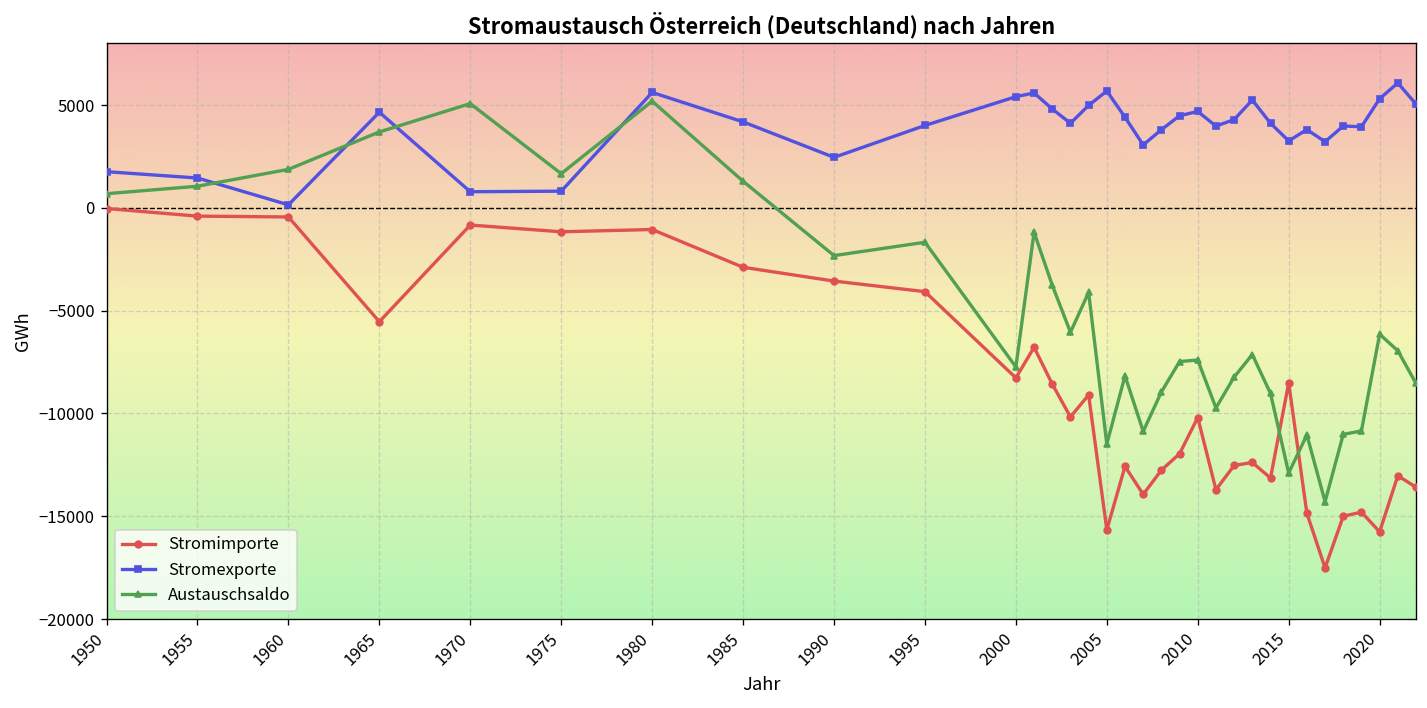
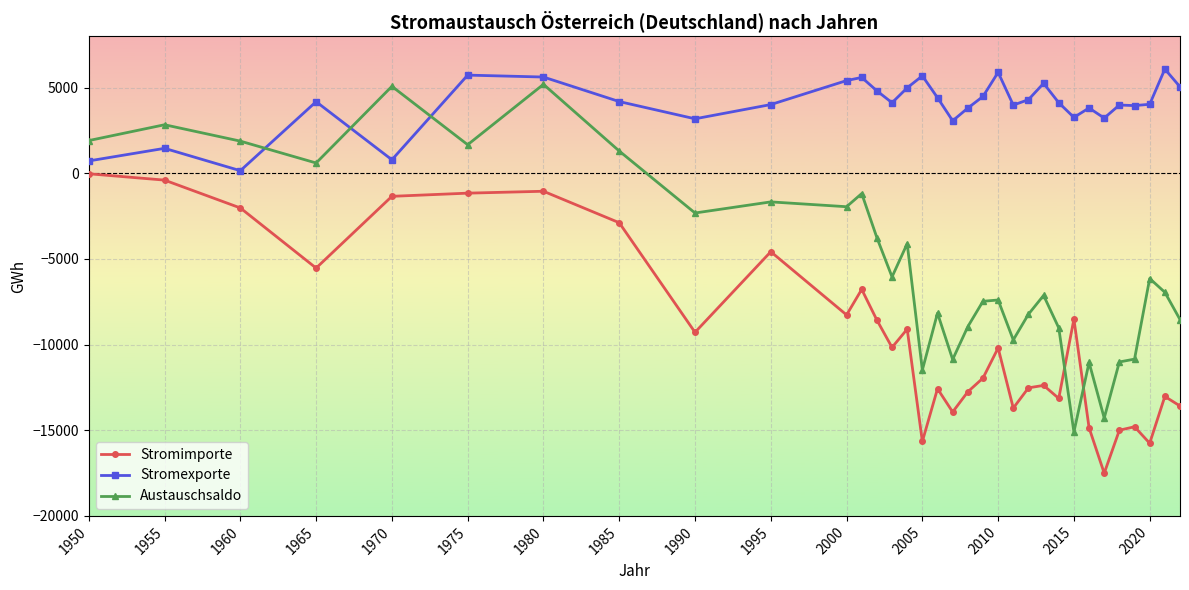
Stromexporte, 1950: 1800 -> 700
Austauschsaldo, 1950: 700 -> 1900
Austauschsaldo, 1955: 1100 -> 2800
Stromimporte, 1960: -400 -> -2000
Stromexporte, 1965: 4700 -> 4200
Austauschsaldo, 1965: 3700 -> 600
Stromimporte, 1970: -800 -> -1300
Stromexporte, 1975: 800 -> 5700
Stromimporte, 1990: -3600 -> -9300
Stromexporte, 1990: 2500 -> 3200
Stromimporte, 1995: -4100 -> -4600
Austauschsaldo, 2000: -7700 -> -2000
Stromexporte, 2010: 4700 -> 5900
Austauschsaldo, 2015: -12900 -> -15100
Stromexporte, 2020: 5300 -> 4000
